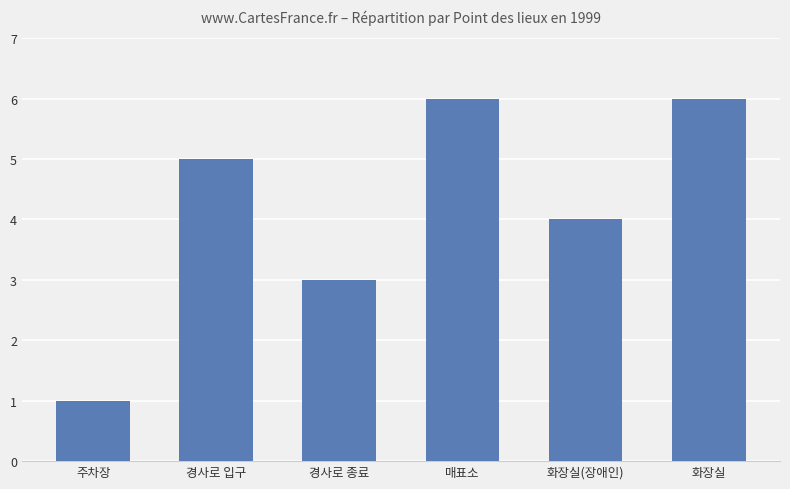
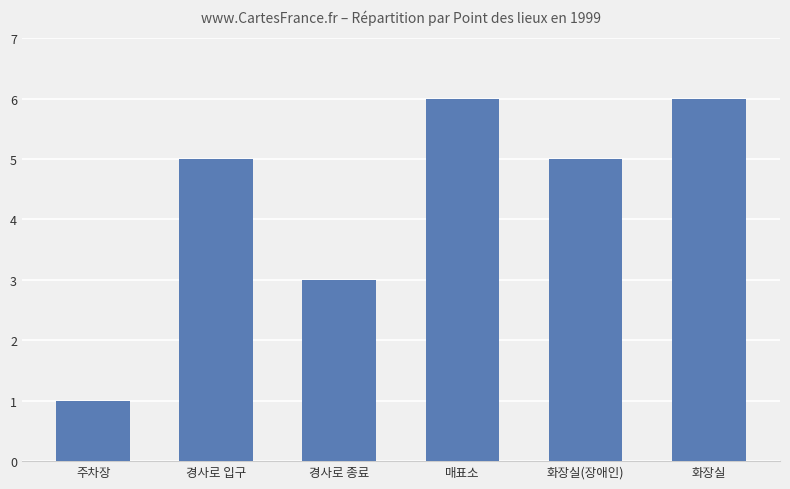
화장실(장애인): 4 -> 5
